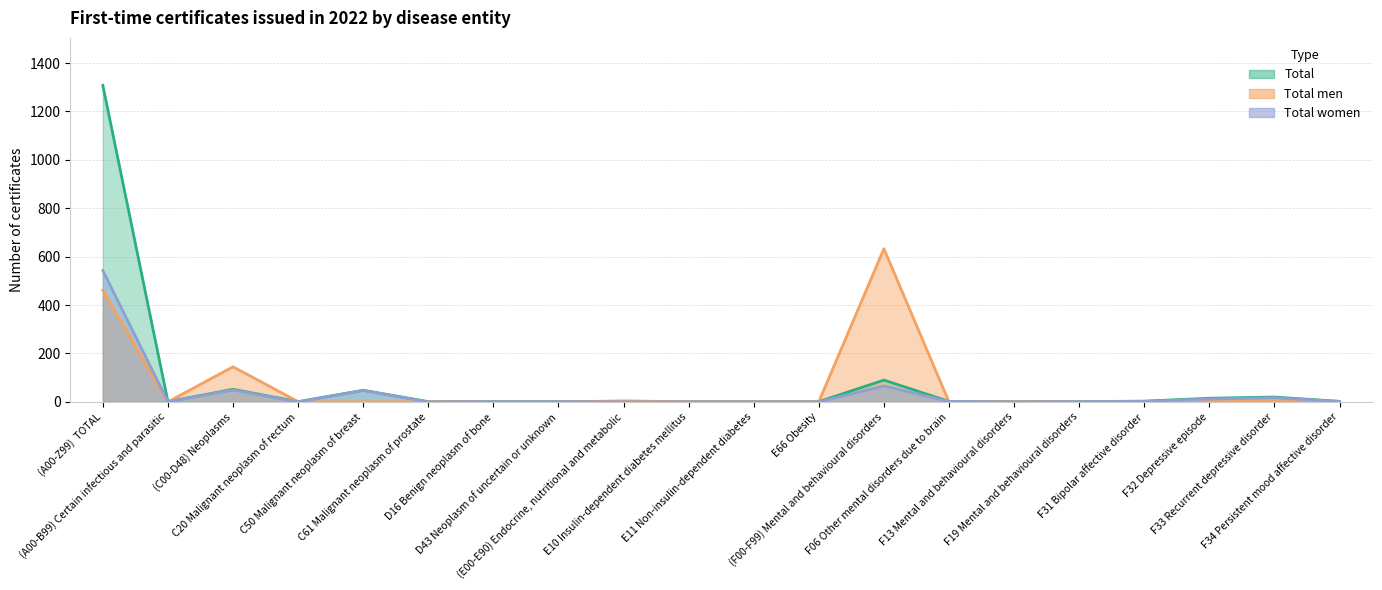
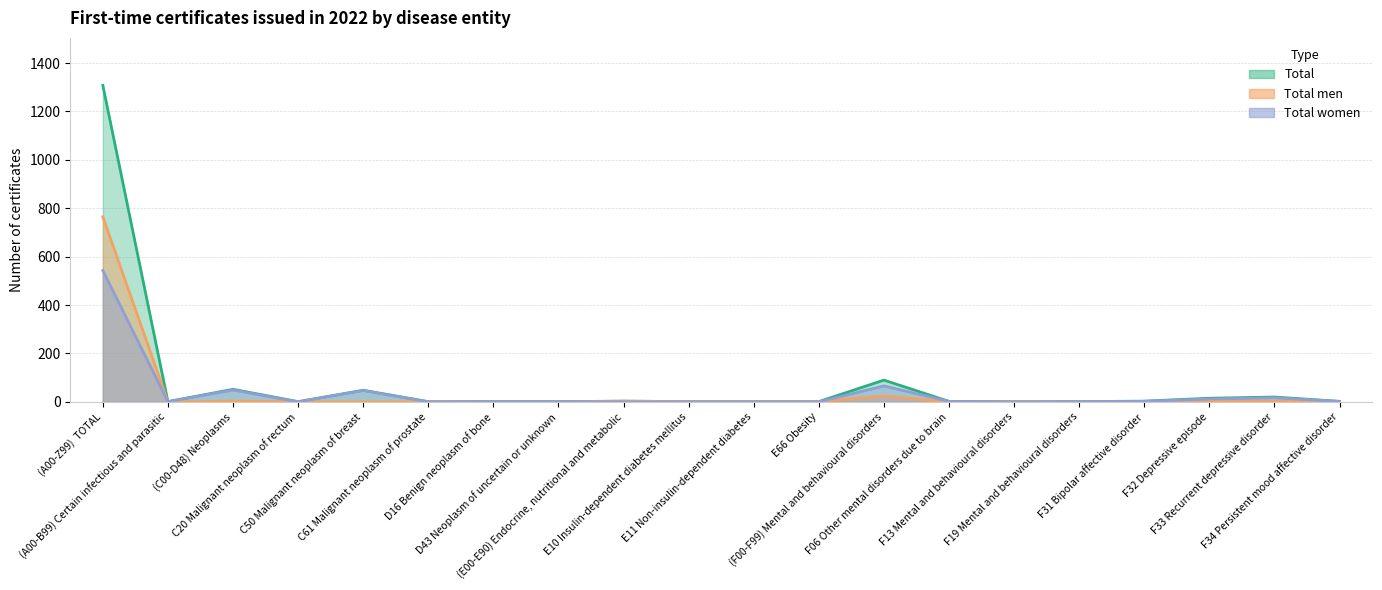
Total men, (A00-Z99) TOTAL: 460 -> 770
Total men, (C00-D48) Neoplasms: 150 -> 0
Total men, (F00-F99) Mental and behavioural disorders: 630 -> 20
